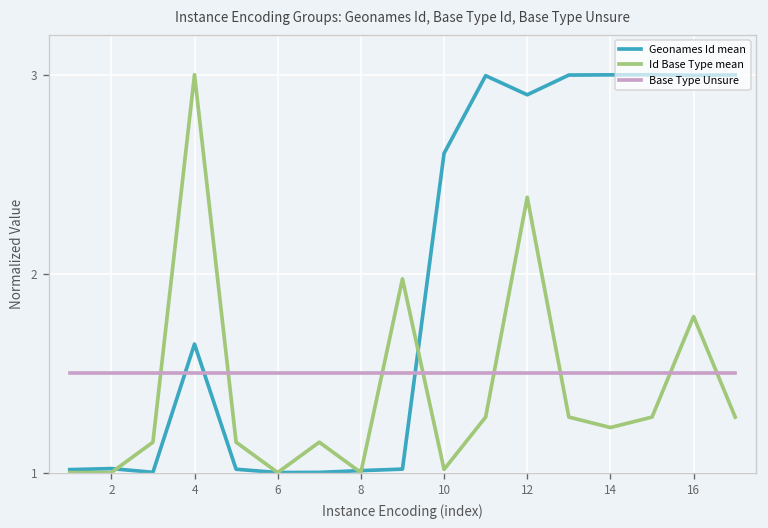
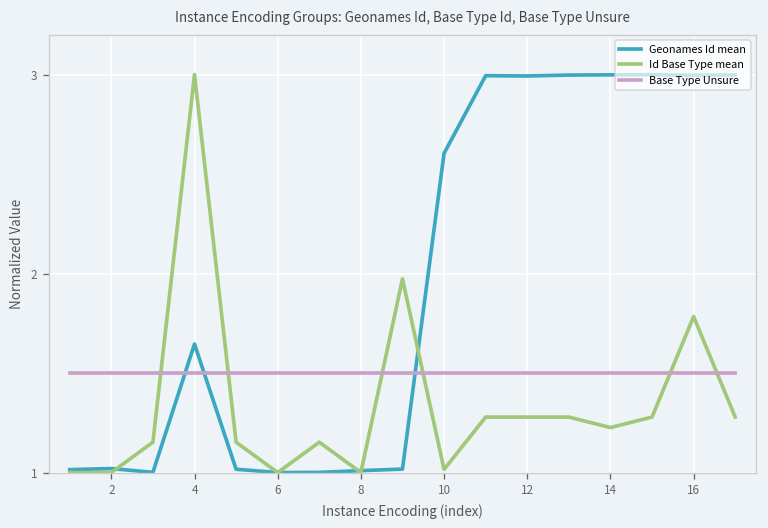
Geonames Id mean, 12: 2.90 -> 2.99
Id Base Type mean, 12: 2.38 -> 1.28
